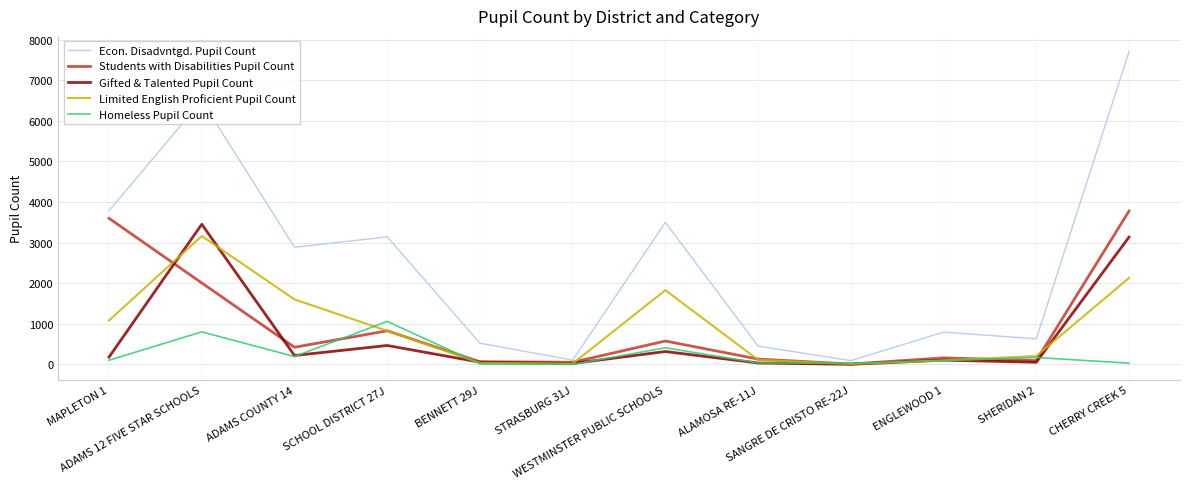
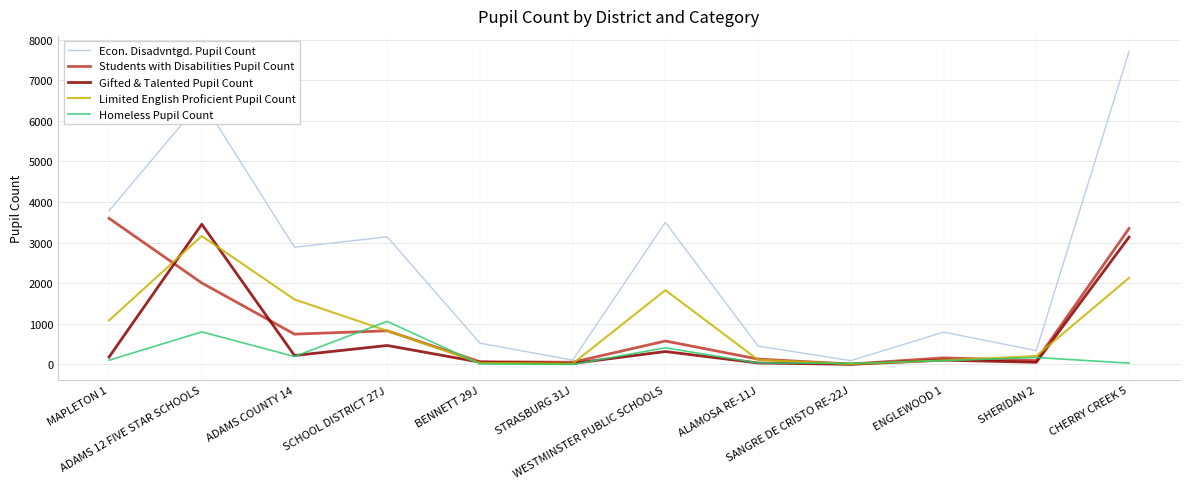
Students with Disabilities Pupil Count, ADAMS COUNTY 14: 400 -> 700
Econ. Disadvntgd. Pupil Count, SHERIDAN 2: 600 -> 300
Students with Disabilities Pupil Count, CHERRY CREEK 5: 3800 -> 3300
